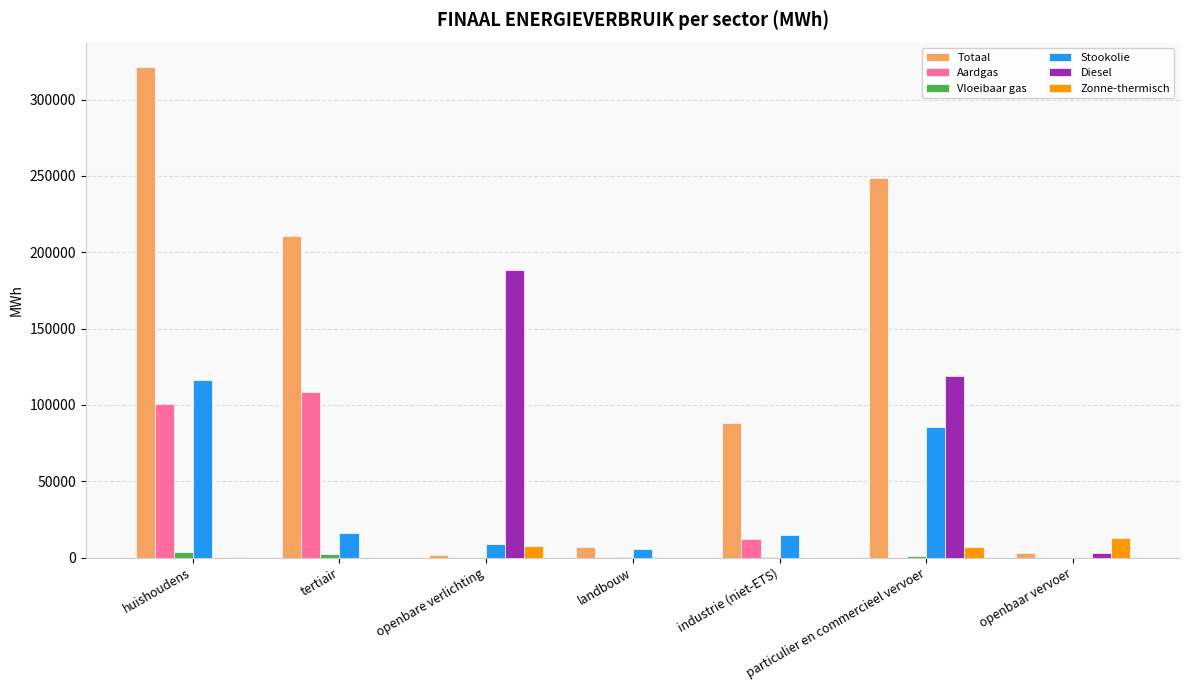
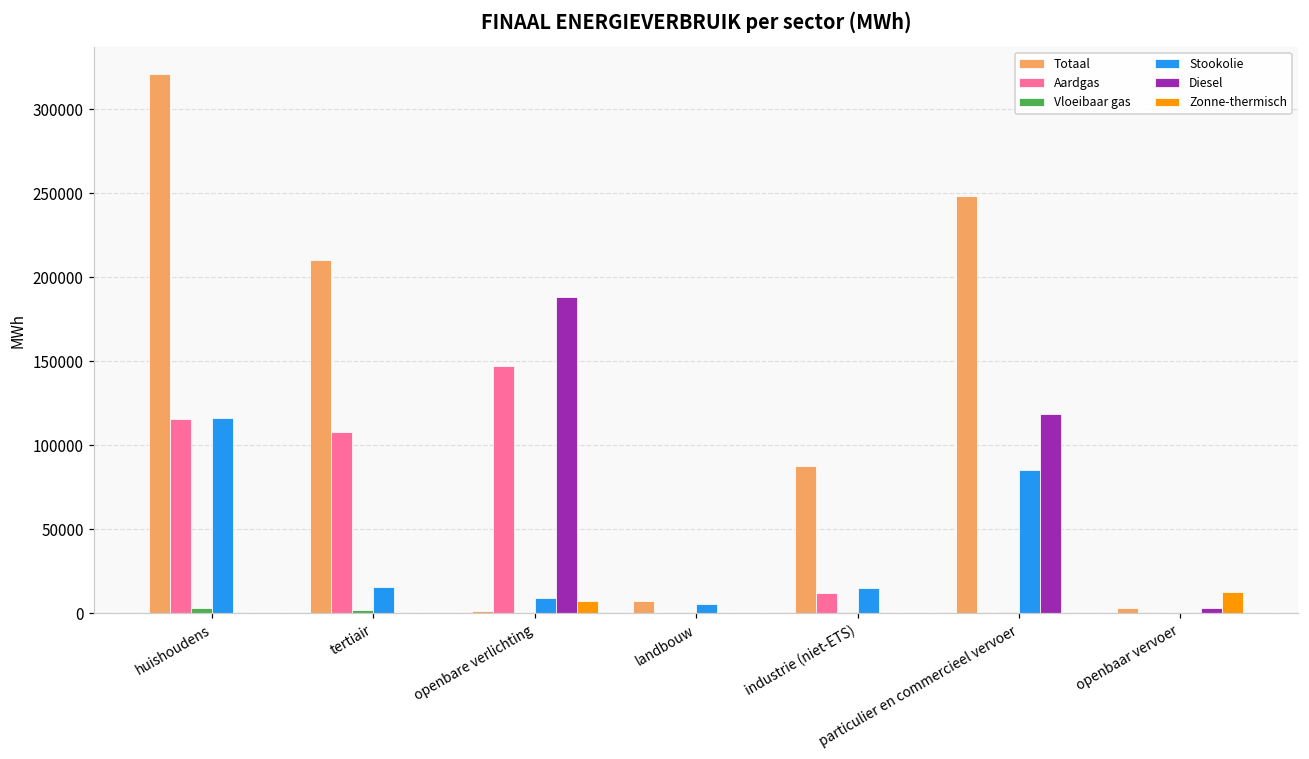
Aardgas, huishoudens: 101000 -> 116000
Aardgas, openbare verlichting: 0 -> 147000
Zonne-thermisch, particulier en commercieel vervoer: 7000 -> 0
